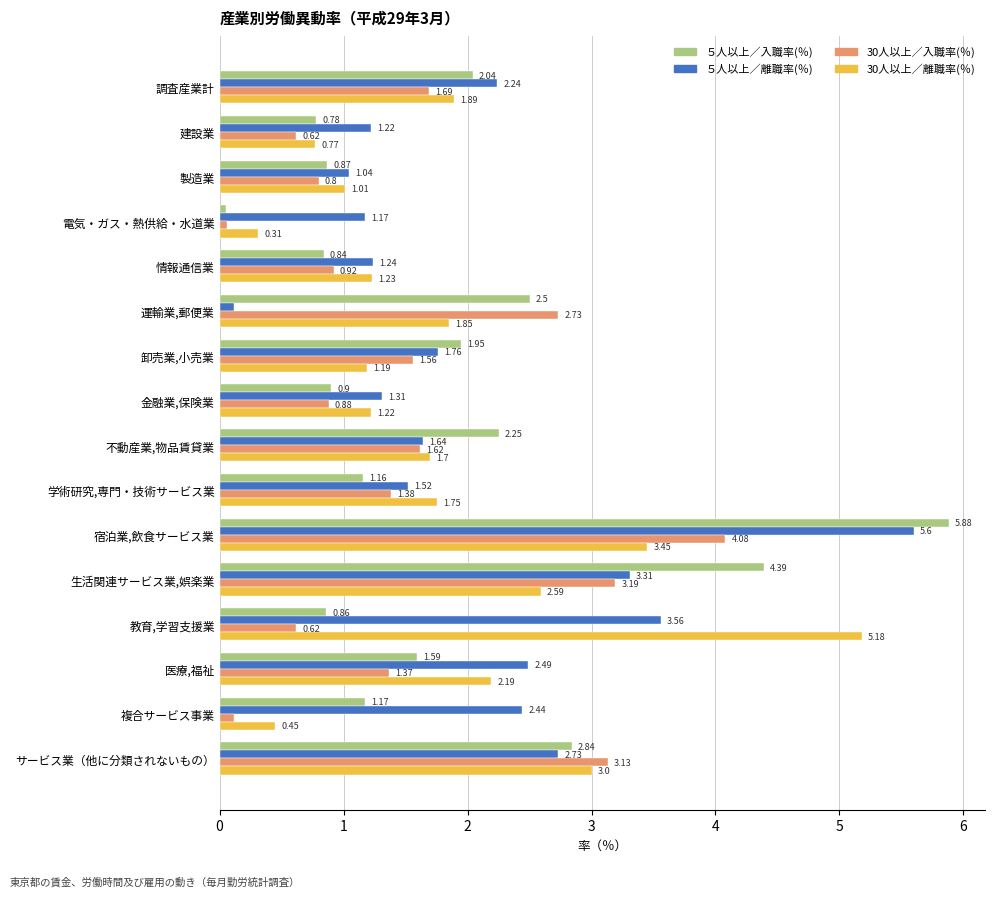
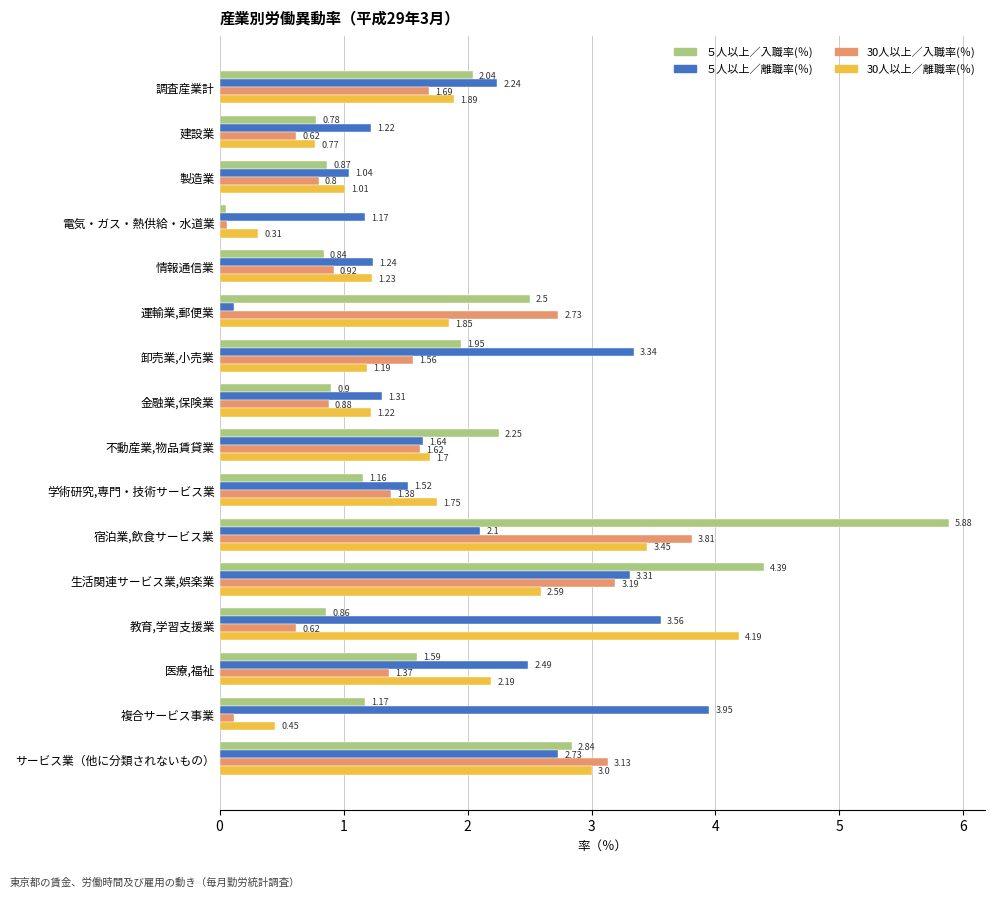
５人以上／離職率(％), 卸売業,小売業: 1.76 -> 3.34
５人以上／離職率(％), 宿泊業,飲食サービス業: 5.6 -> 2.1
30人以上／入職率(％), 宿泊業,飲食サービス業: 4.08 -> 3.81
30人以上／離職率(％), 教育,学習支援業: 5.18 -> 4.19
５人以上／離職率(％), 複合サービス事業: 2.44 -> 3.95
